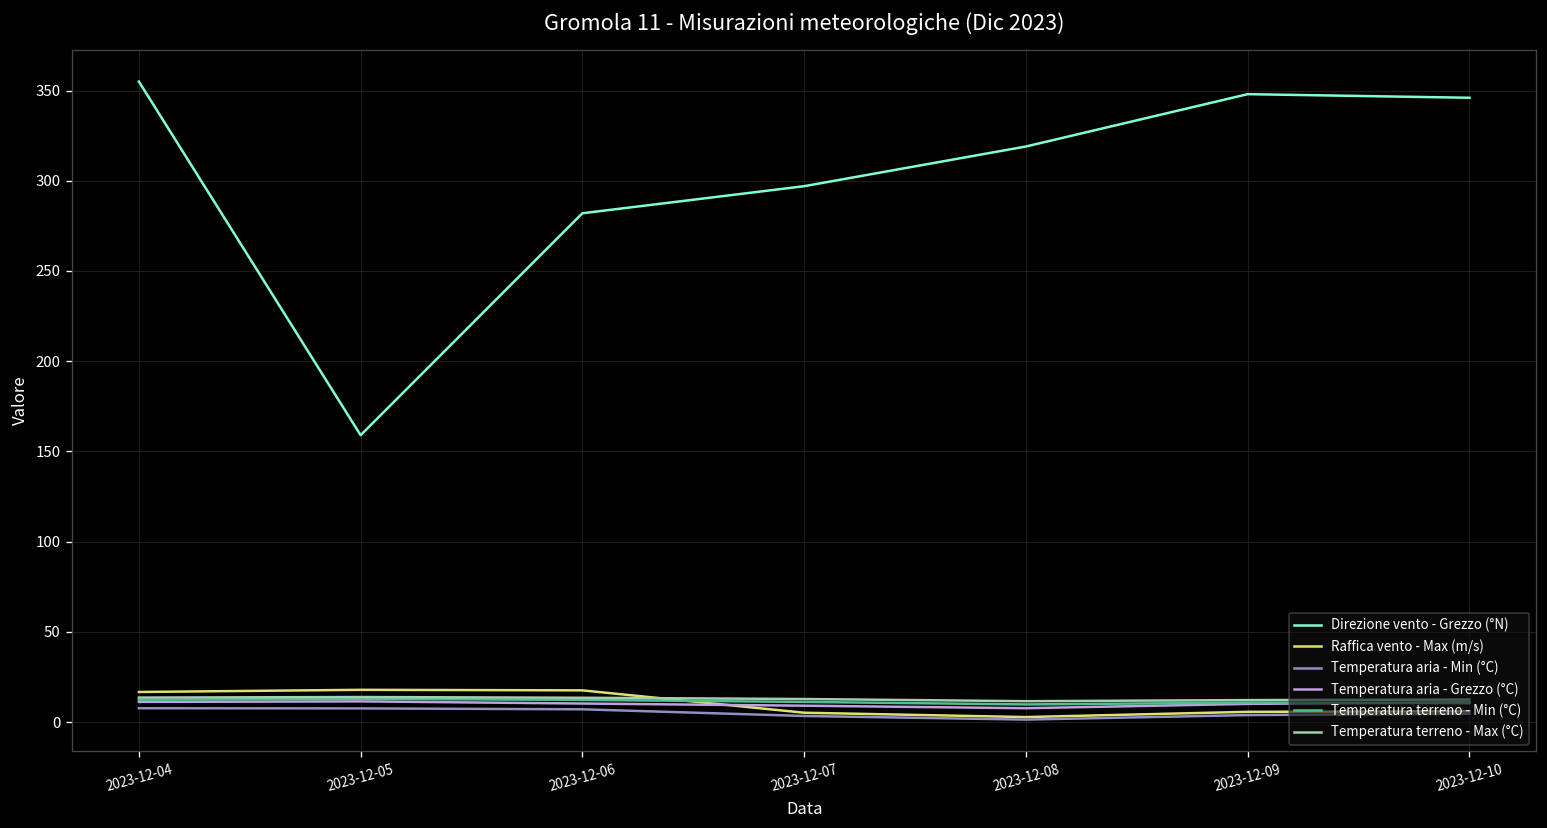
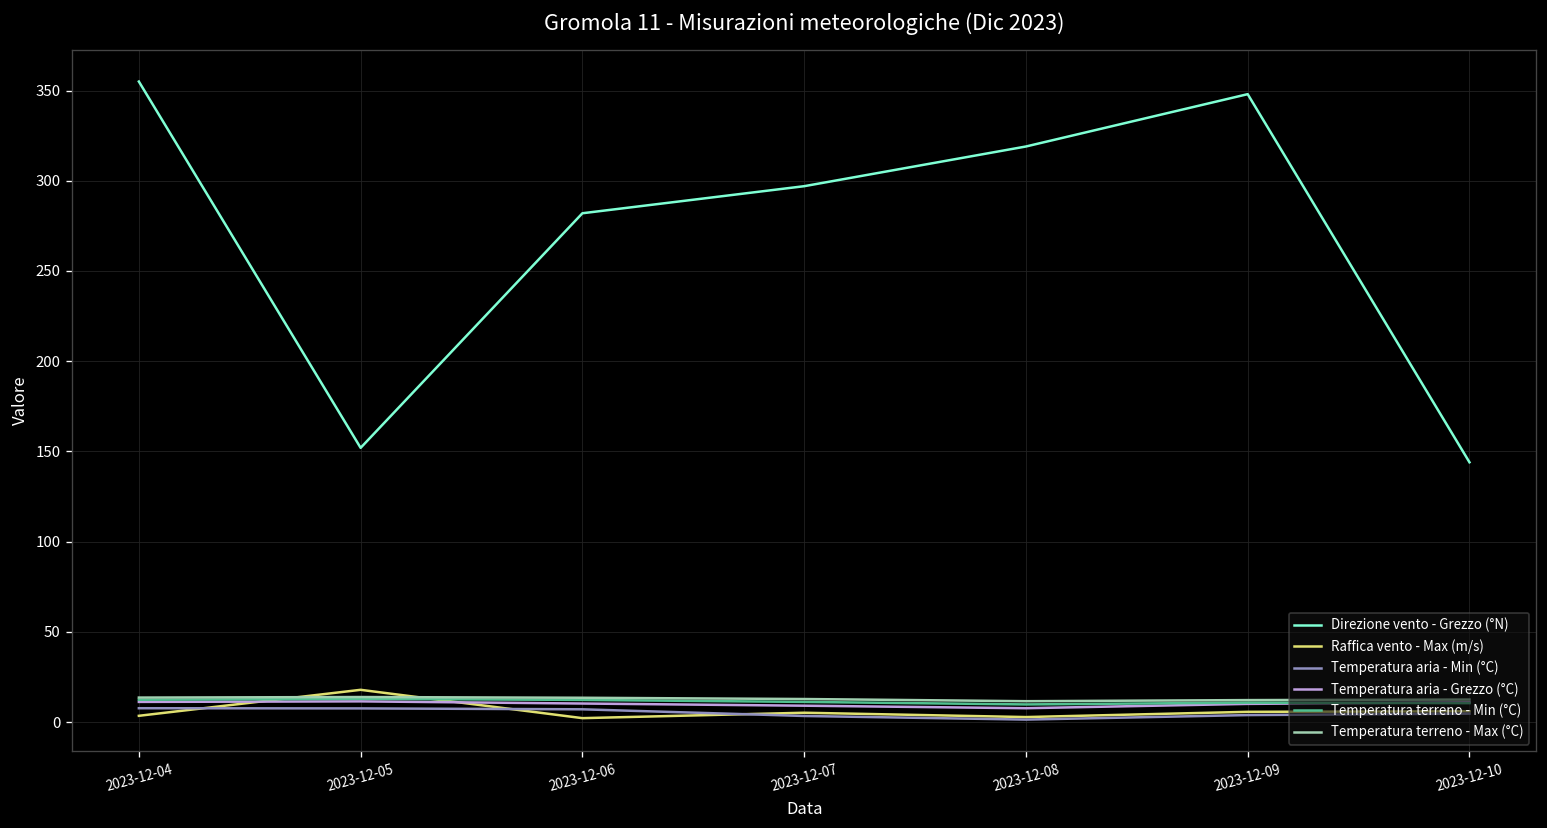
Raffica vento - Max (m/s), 2023-12-04: 17 -> 4
Direzione vento - Grezzo (°N), 2023-12-05: 159 -> 152
Raffica vento - Max (m/s), 2023-12-06: 18 -> 2
Direzione vento - Grezzo (°N), 2023-12-10: 346 -> 144
